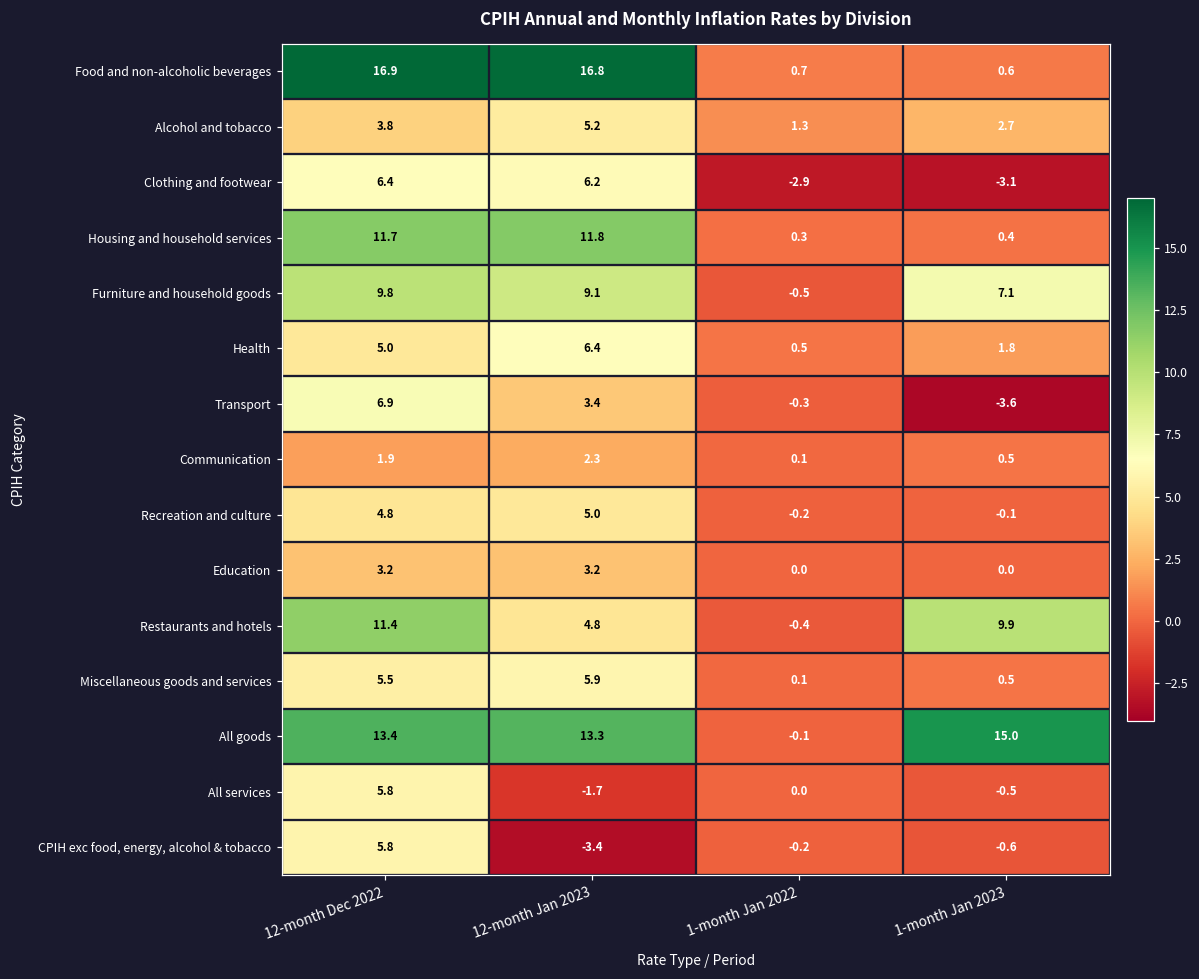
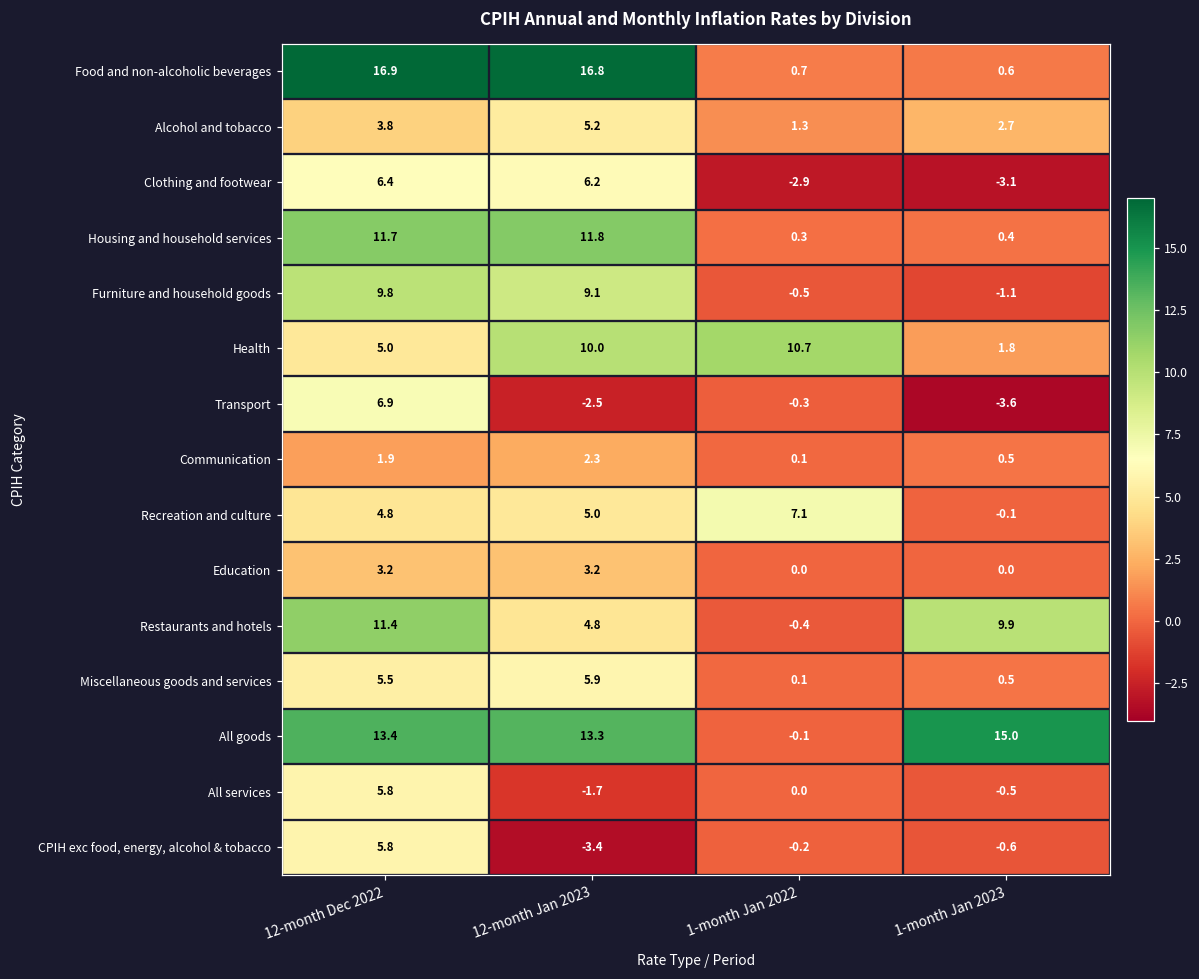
Furniture and household goods, 1-month Jan 2023: 7.1 -> -1.1
Health, 12-month Jan 2023: 6.4 -> 10.0
Health, 1-month Jan 2022: 0.5 -> 10.7
Transport, 12-month Jan 2023: 3.4 -> -2.5
Recreation and culture, 1-month Jan 2022: -0.2 -> 7.1
